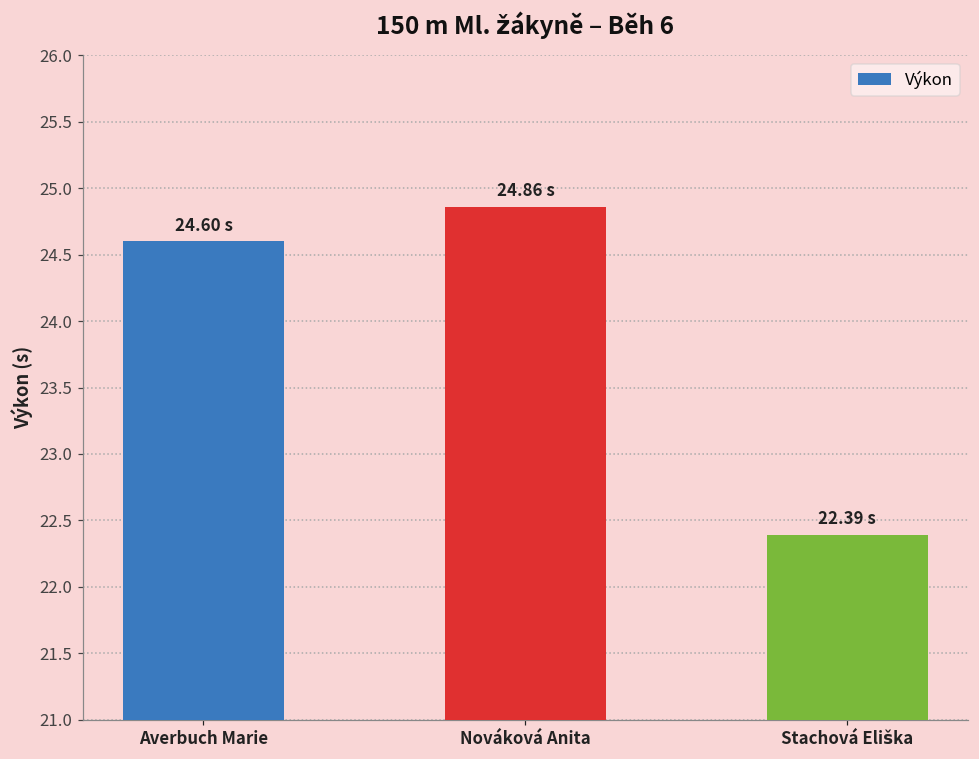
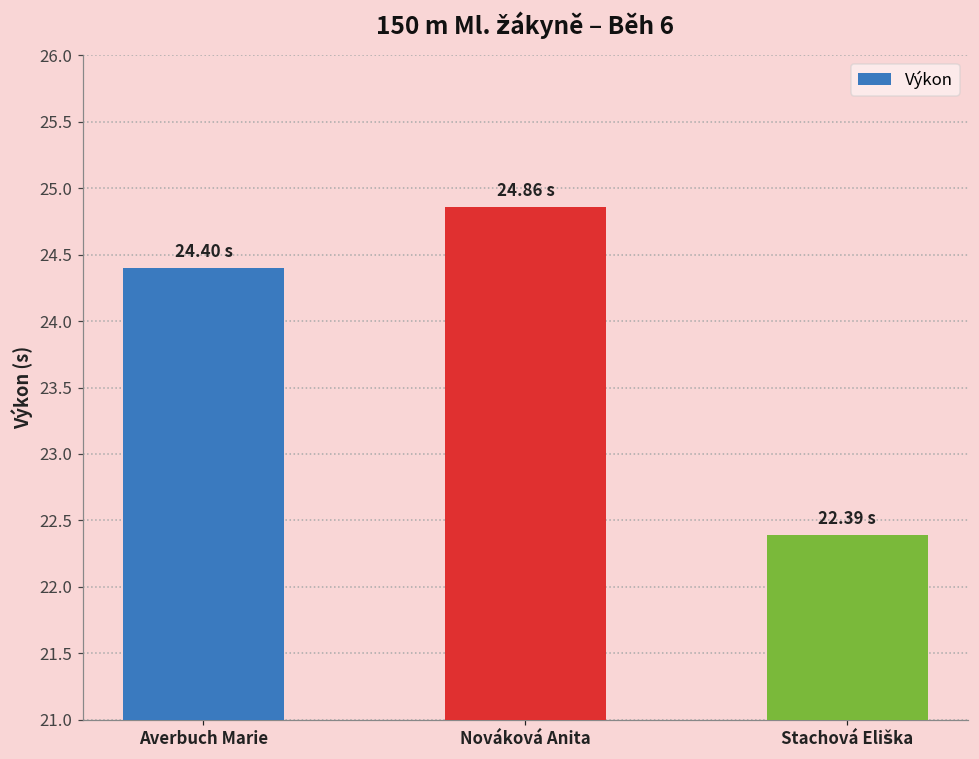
Averbuch Marie: 24.60 -> 24.40
